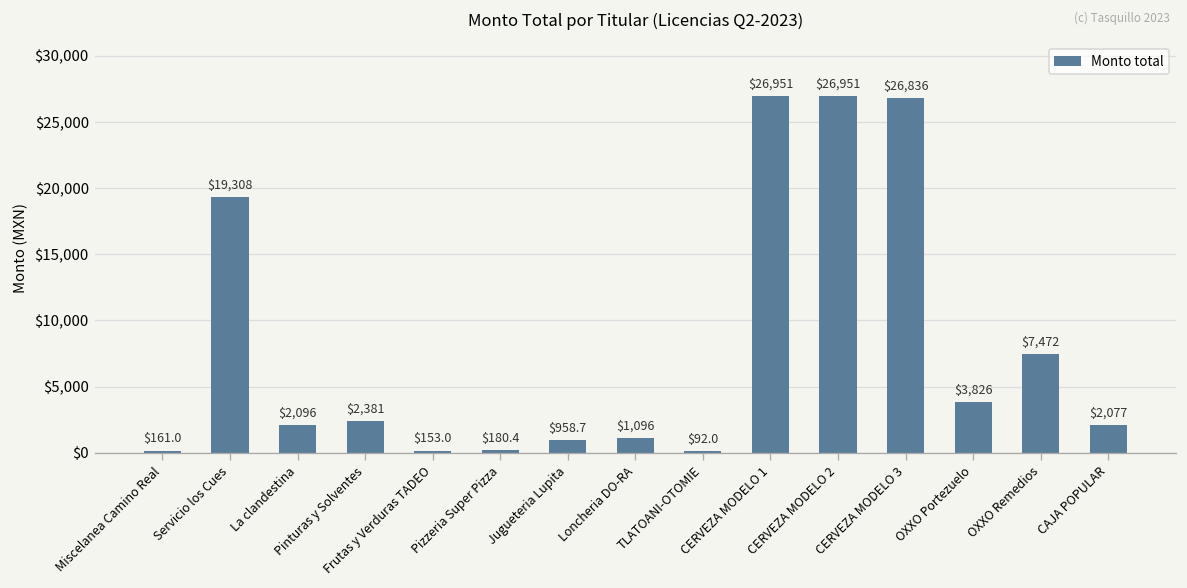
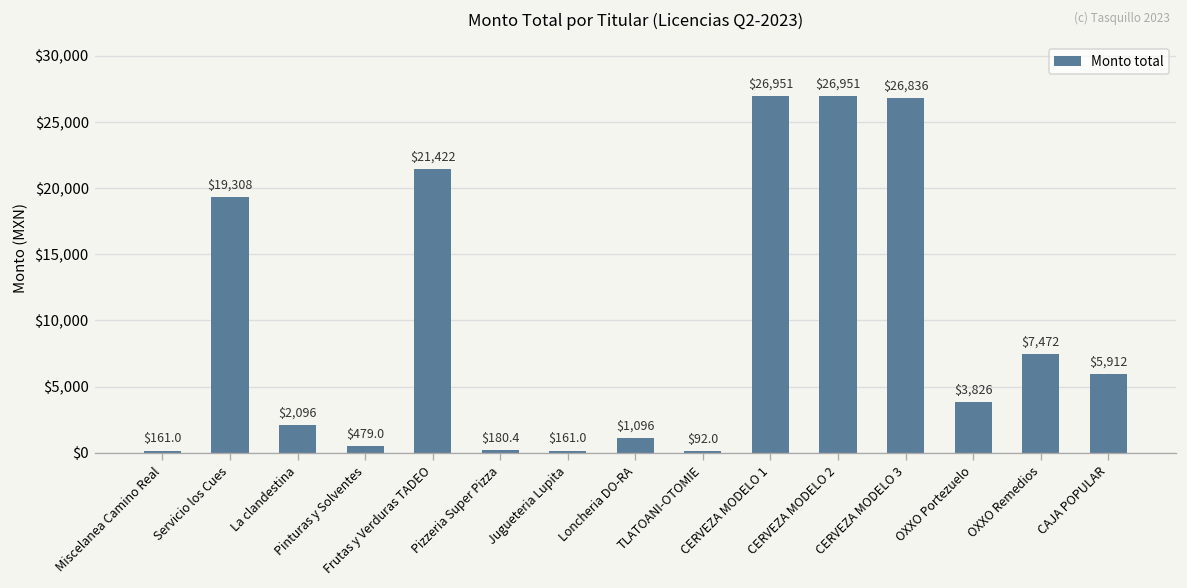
Pinturas y Solventes: $2,381 -> $479.0
Frutas y Verduras TADEO: $153.0 -> $21,422
Jugueteria Lupita: $958.7 -> $161.0
CAJA POPULAR: $2,077 -> $5,912
